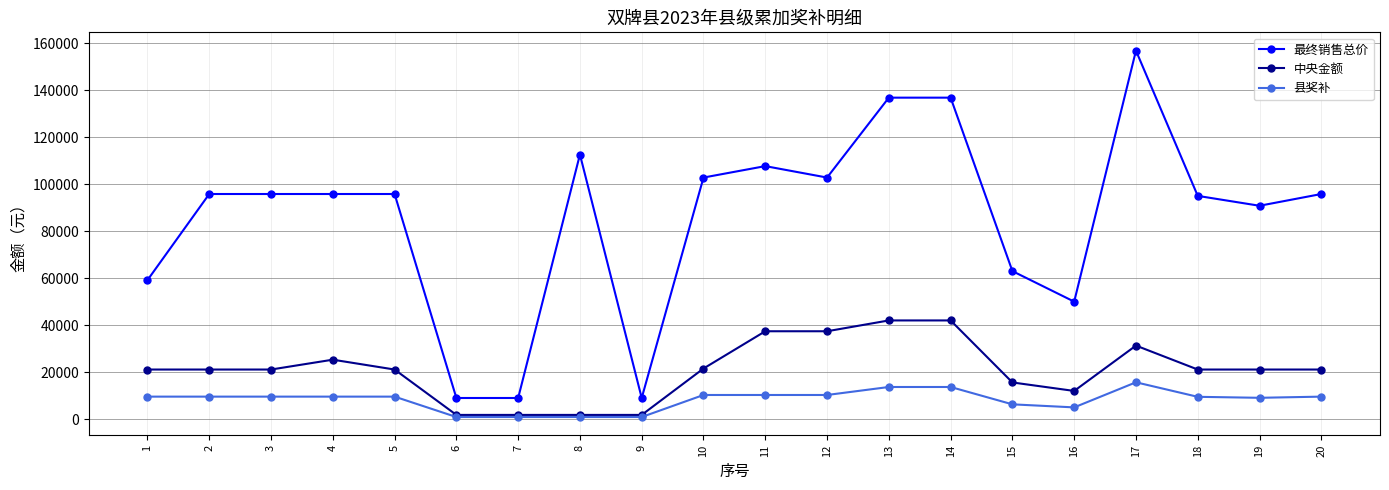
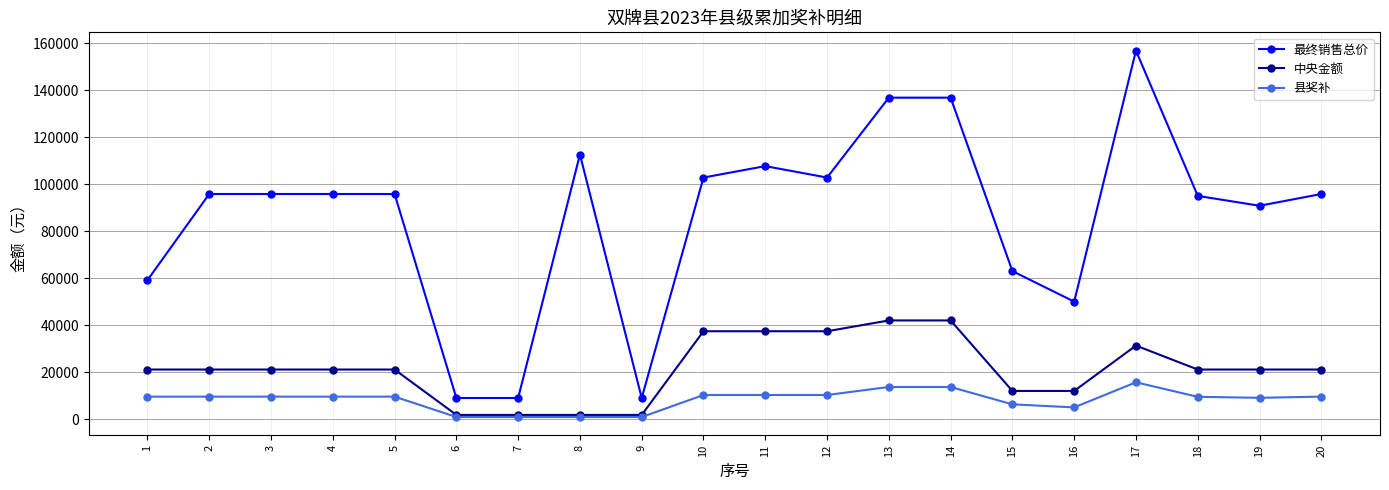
中央金额, 4: 25000 -> 21000
中央金额, 10: 22000 -> 37000
中央金额, 15: 16000 -> 12000
